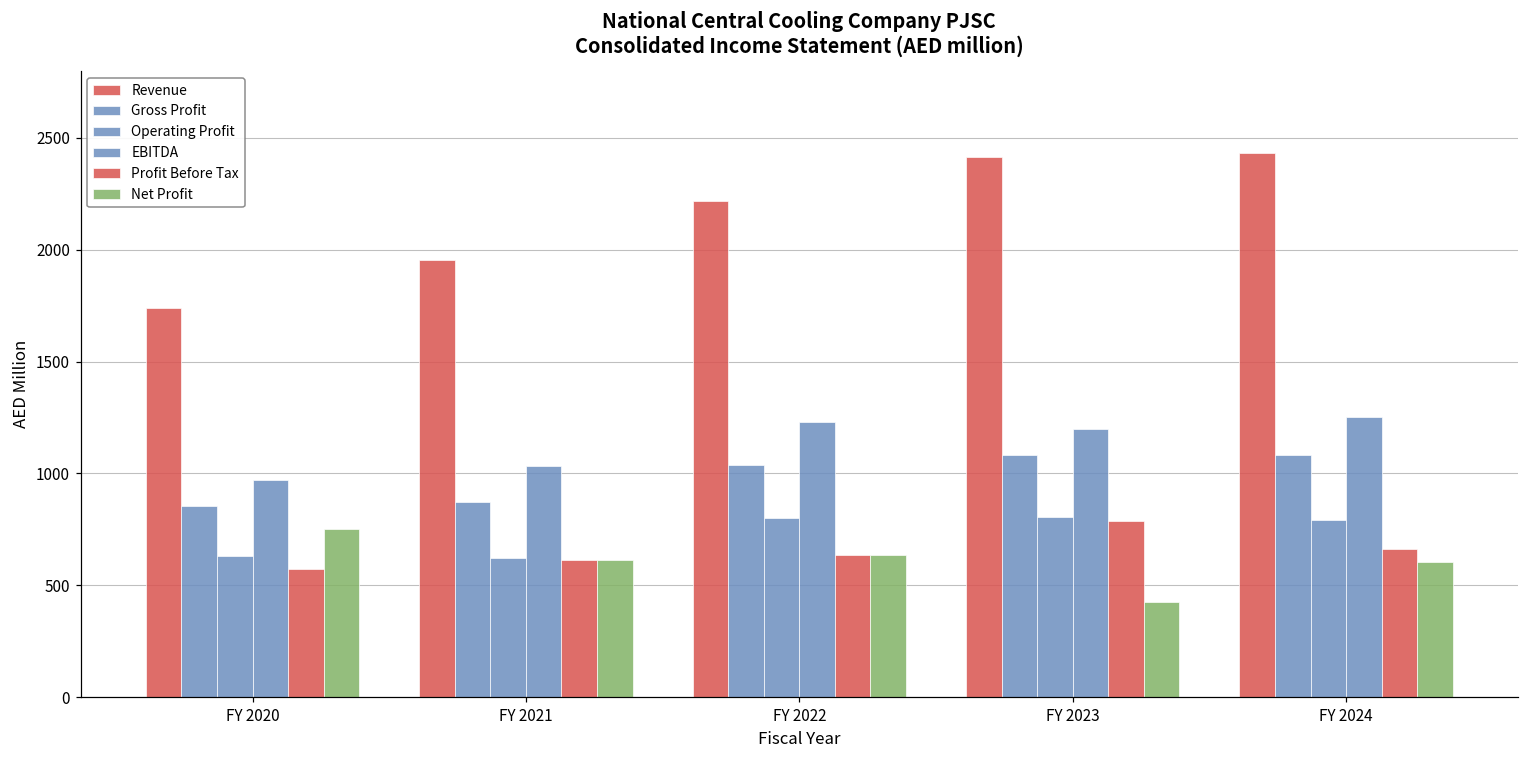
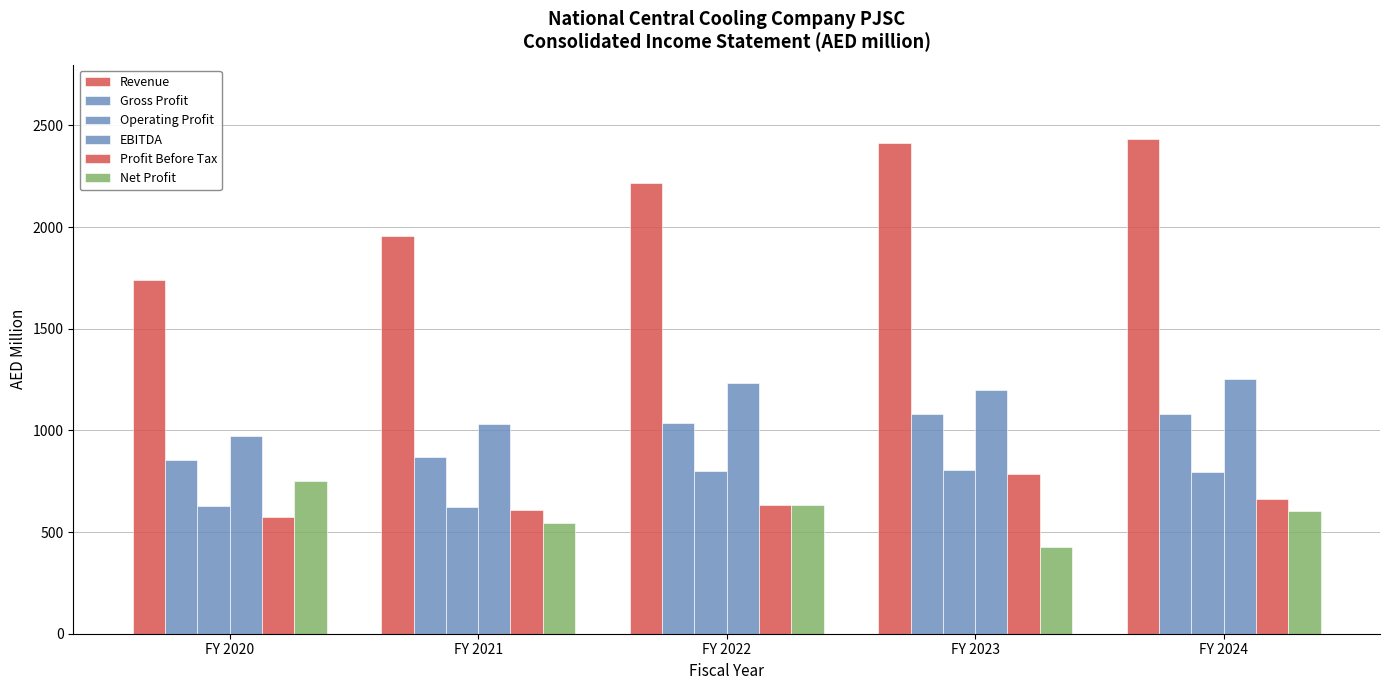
Net Profit, FY 2021: 610 -> 550
